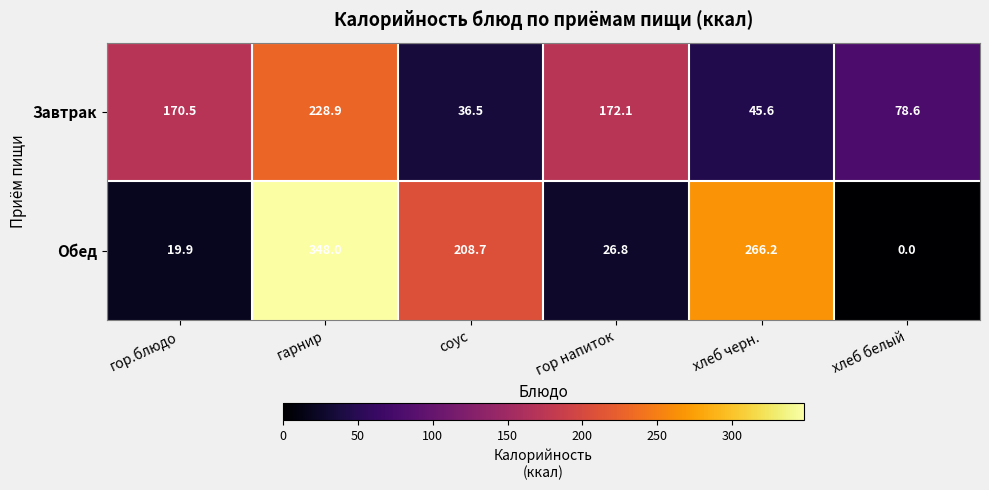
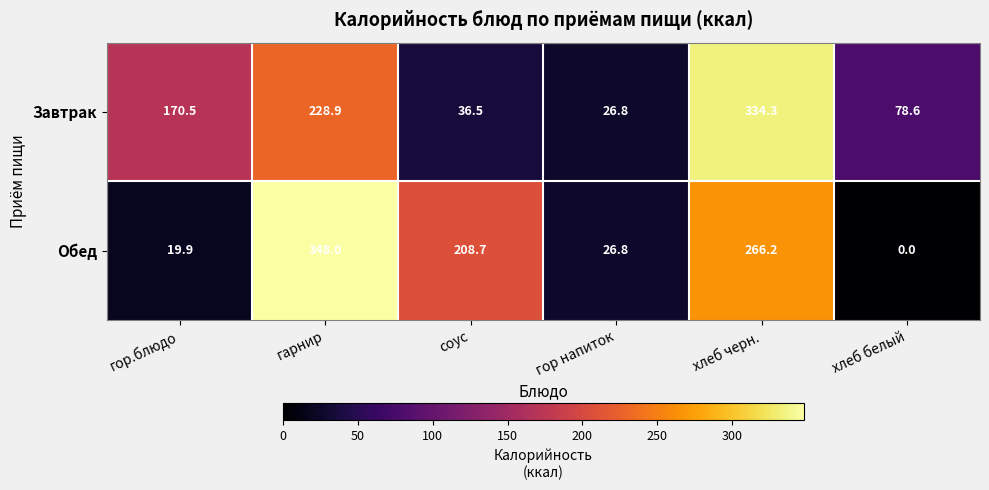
Завтрак, гор напиток: 172.1 -> 26.8
Завтрак, хлеб черн.: 45.6 -> 334.3
